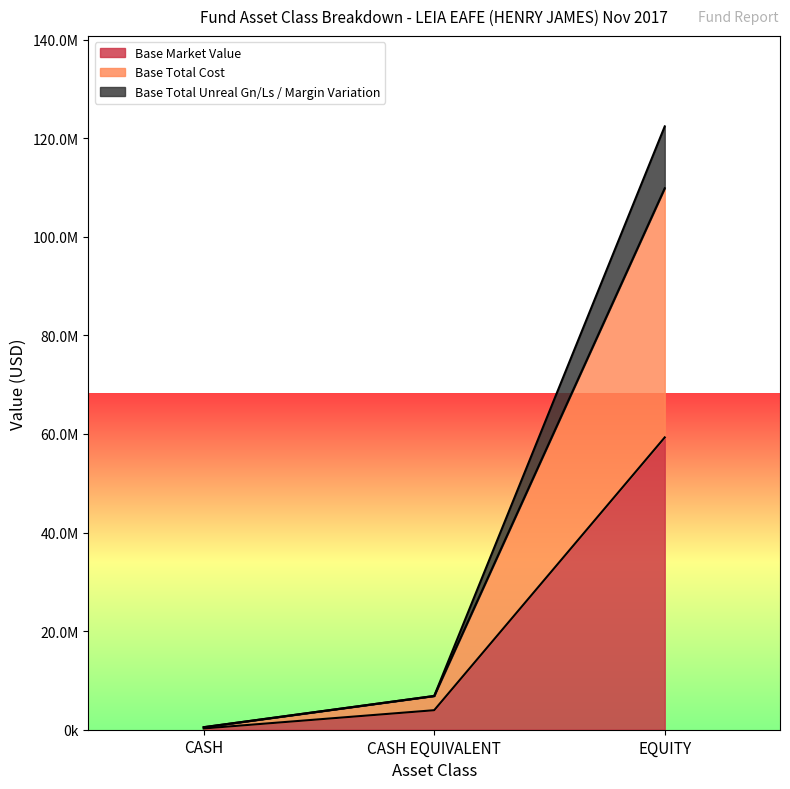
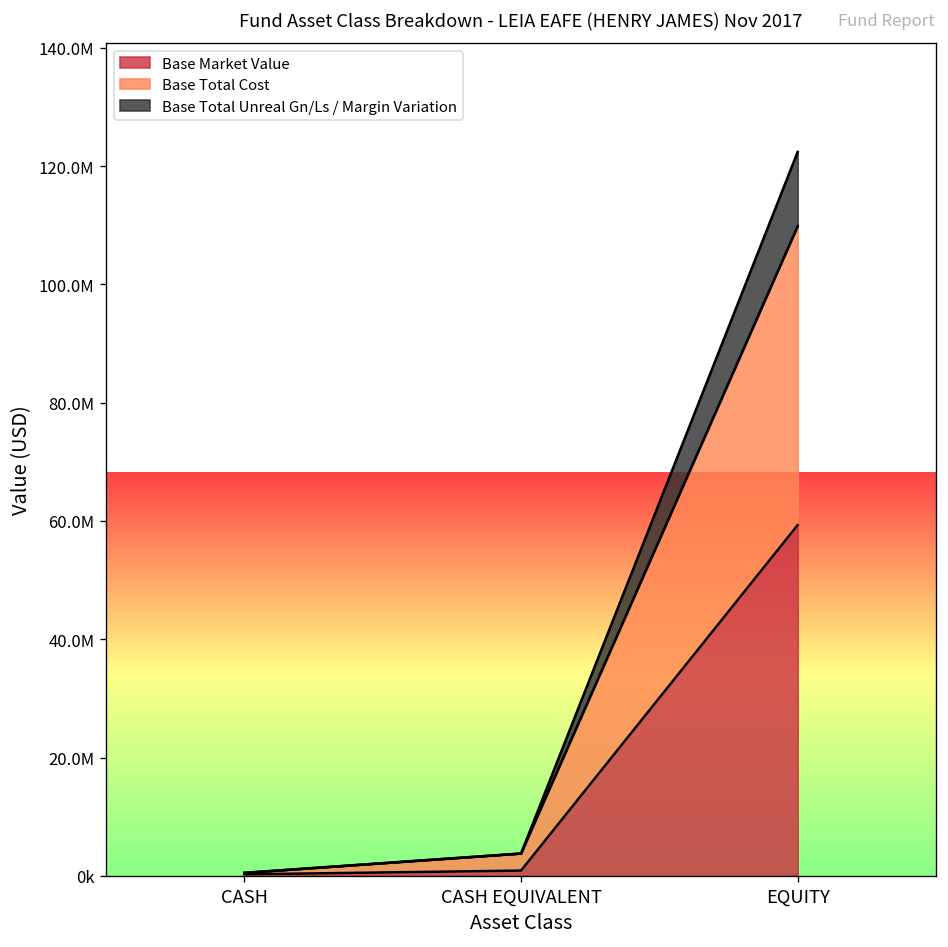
Base Market Value, CASH EQUIVALENT: 4000000 -> 1000000
